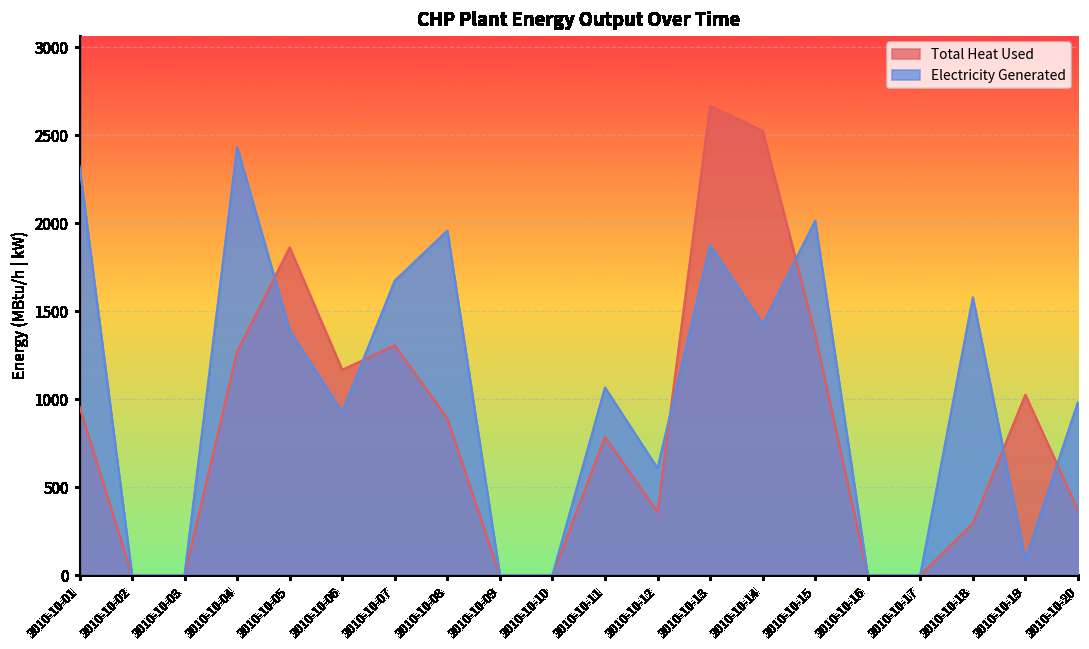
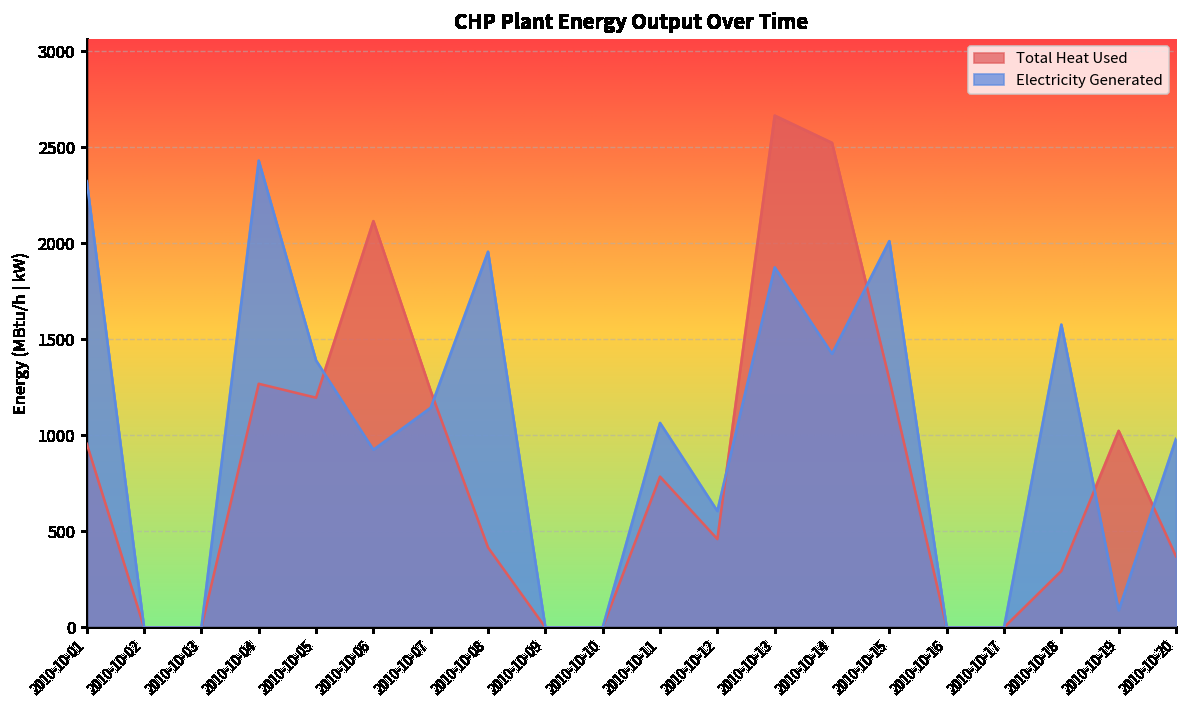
Total Heat Used, 2010-10-05: 1860 -> 1200
Total Heat Used, 2010-10-06: 1170 -> 2120
Total Heat Used, 2010-10-07: 1310 -> 1230
Electricity Generated, 2010-10-07: 1670 -> 1140
Total Heat Used, 2010-10-08: 890 -> 420
Total Heat Used, 2010-10-12: 360 -> 460
Total Heat Used, 2010-10-15: 1370 -> 1290
